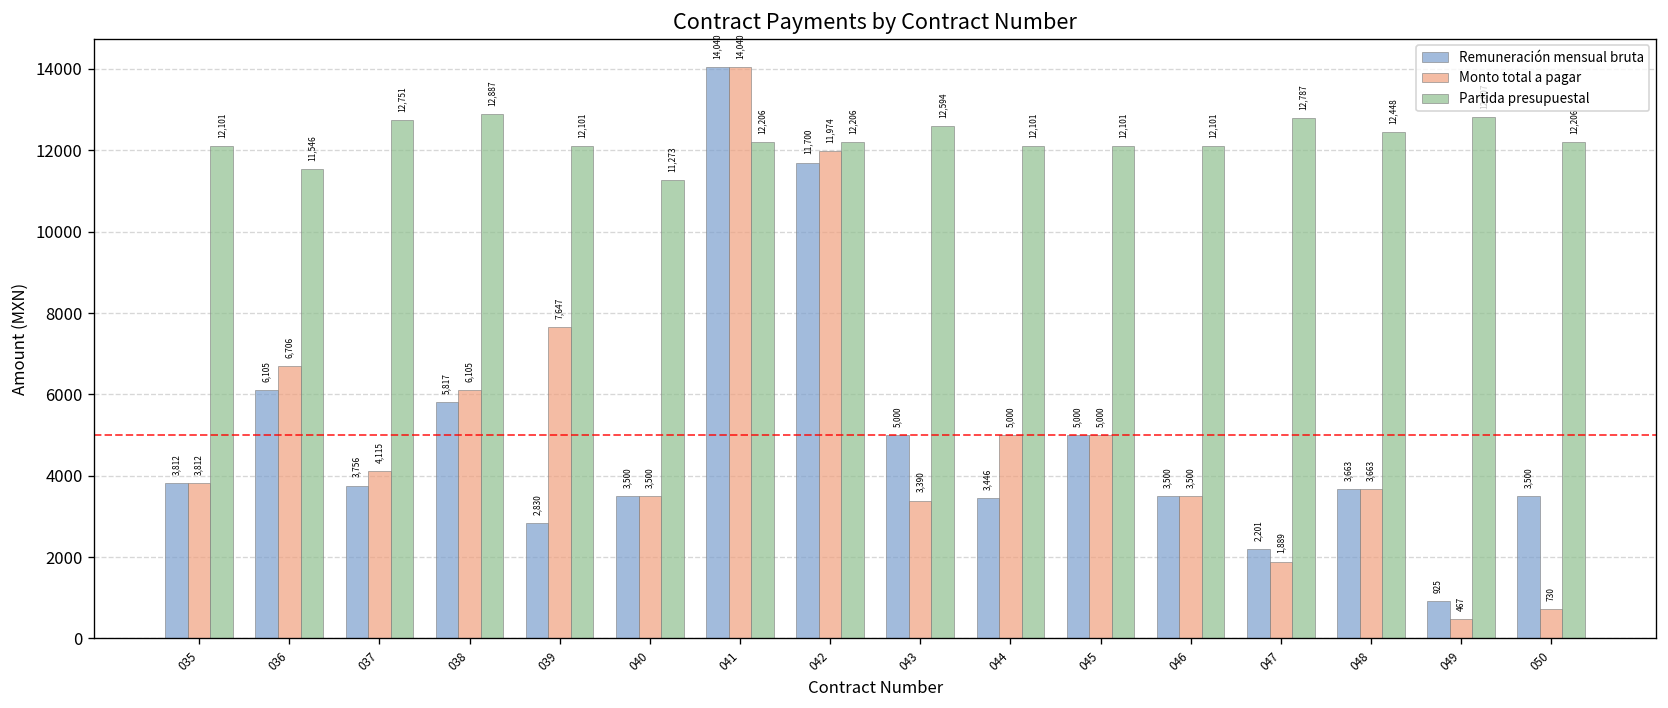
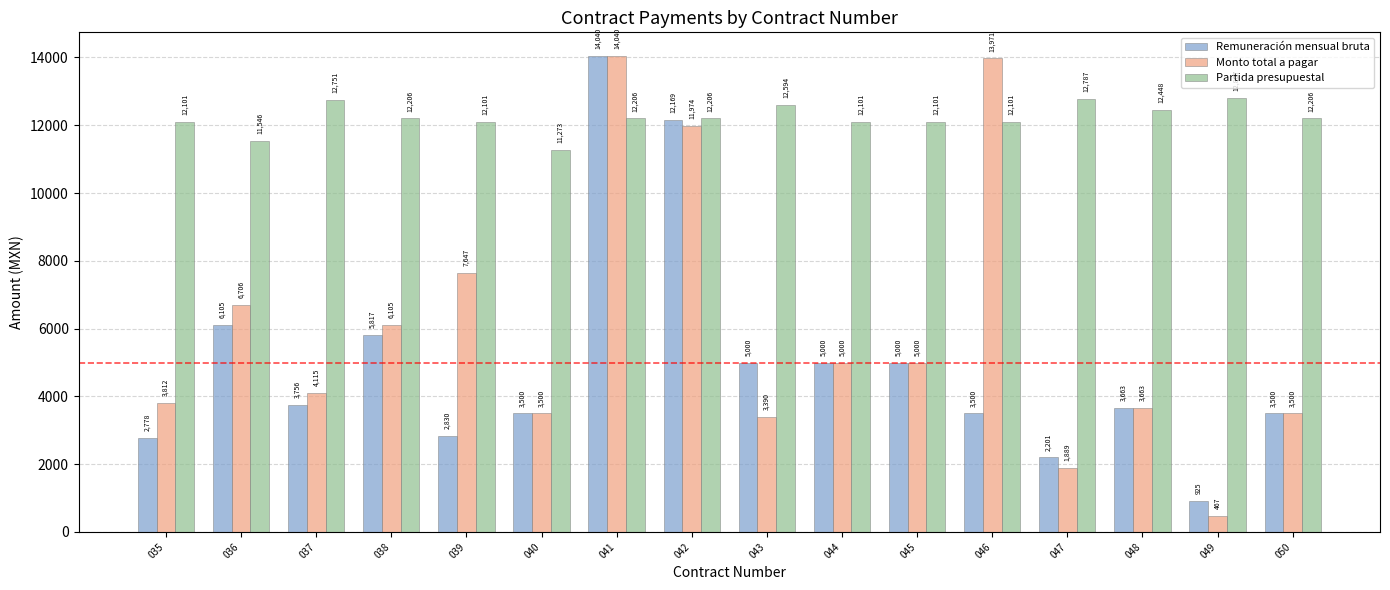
Remuneración mensual bruta, 035: 3,812 -> 2,778
Partida presupuestal, 038: 12,887 -> 12,206
Remuneración mensual bruta, 042: 11,700 -> 12,169
Remuneración mensual bruta, 044: 3,446 -> 5,000
Monto total a pagar, 046: 3,500 -> 13,971
Monto total a pagar, 050: 730 -> 3,500
